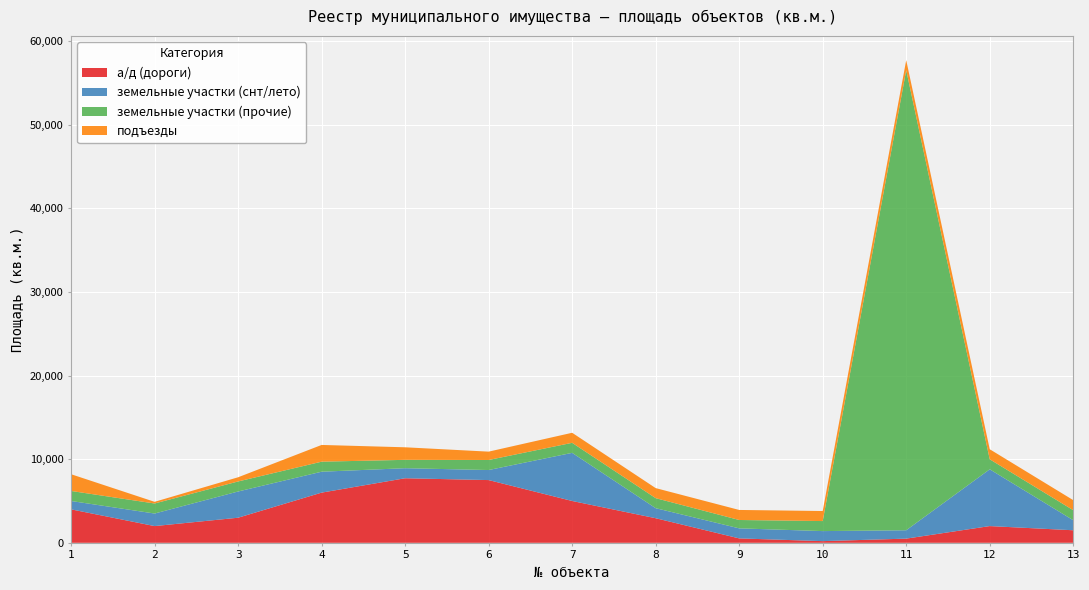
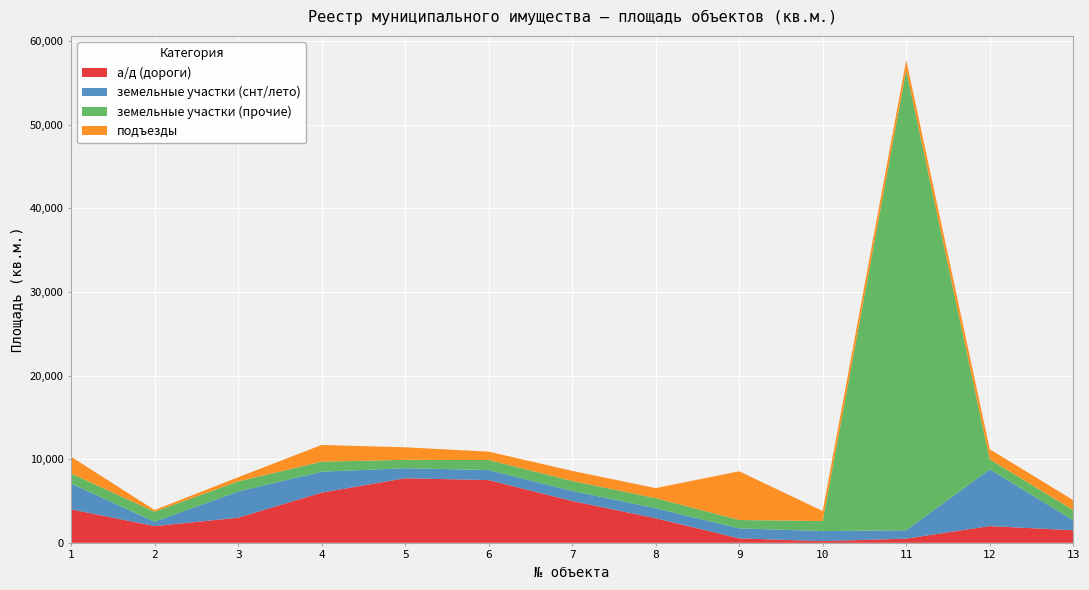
земельные участки (снт/лето), 1: 1,000 -> 3,000
земельные участки (снт/лето), 2: 2,000 -> 1,000
земельные участки (снт/лето), 7: 6,000 -> 1,000
подъезды, 9: 1,000 -> 6,000
